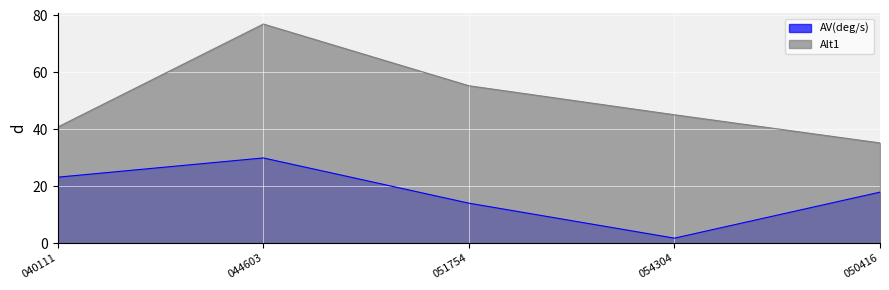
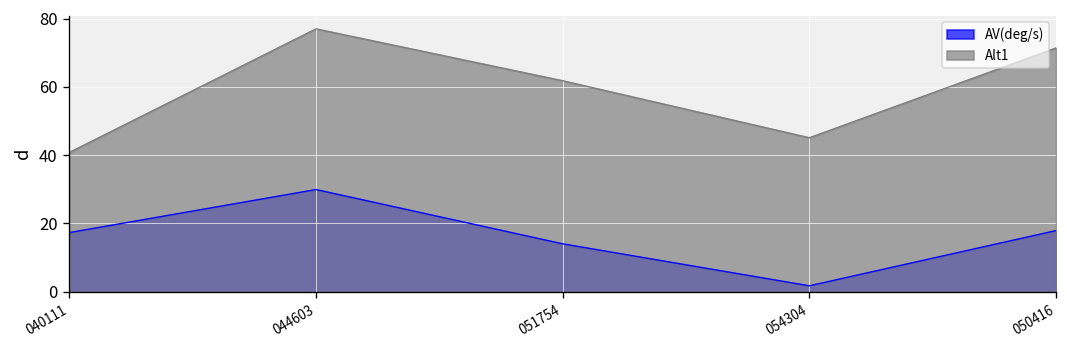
AV(deg/s), 040111: 23 -> 17
Alt1, 051754: 55 -> 62
Alt1, 050416: 35 -> 71
